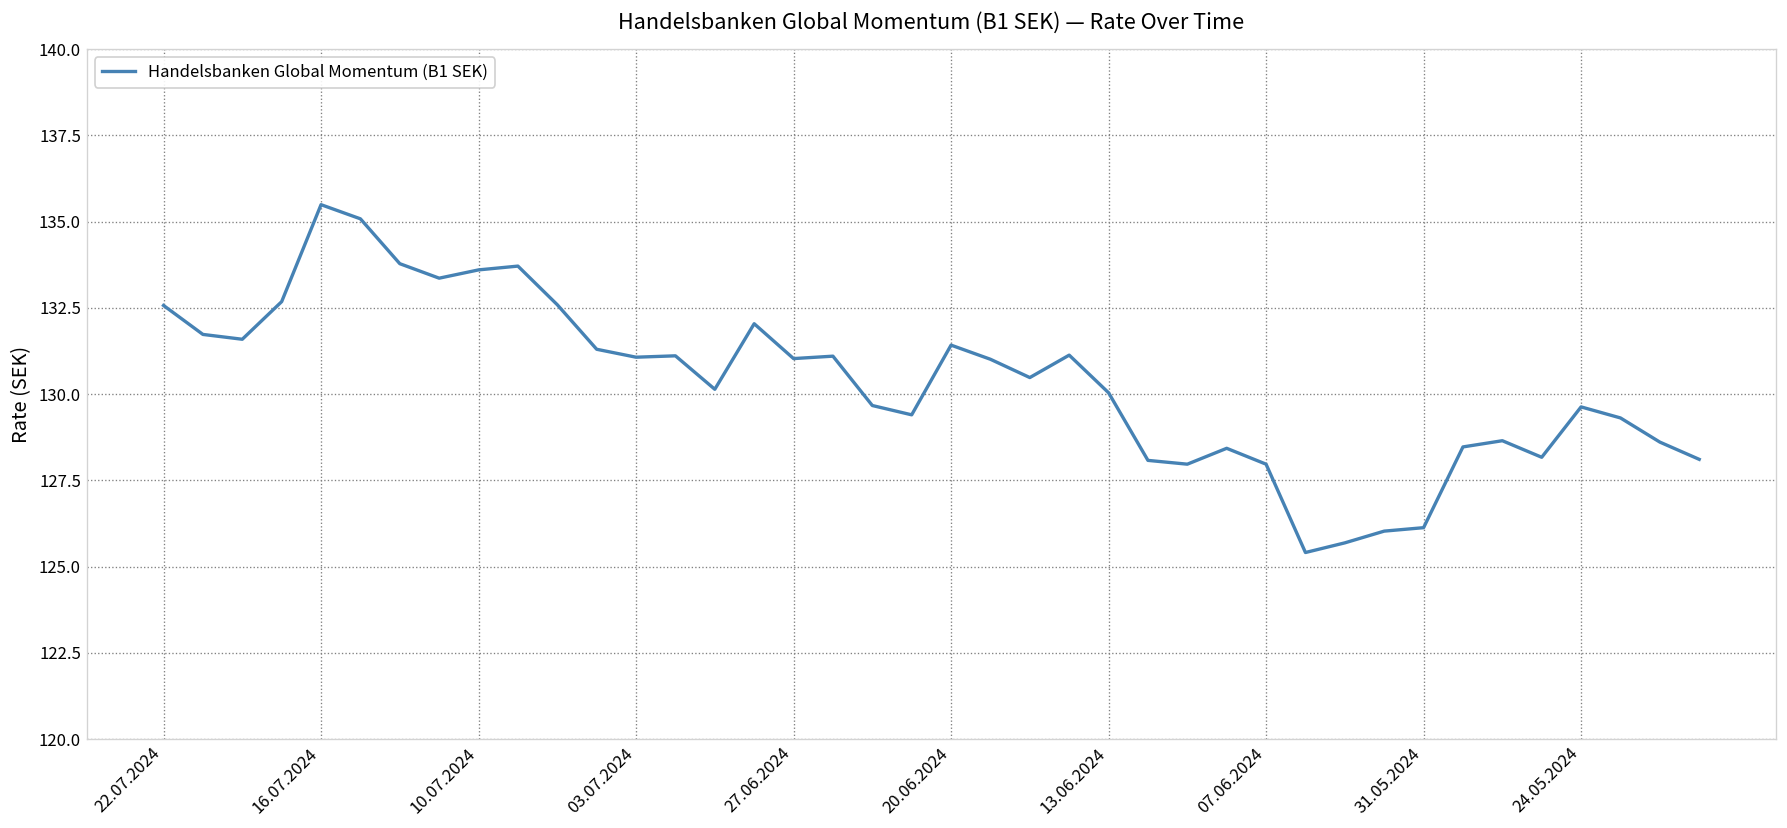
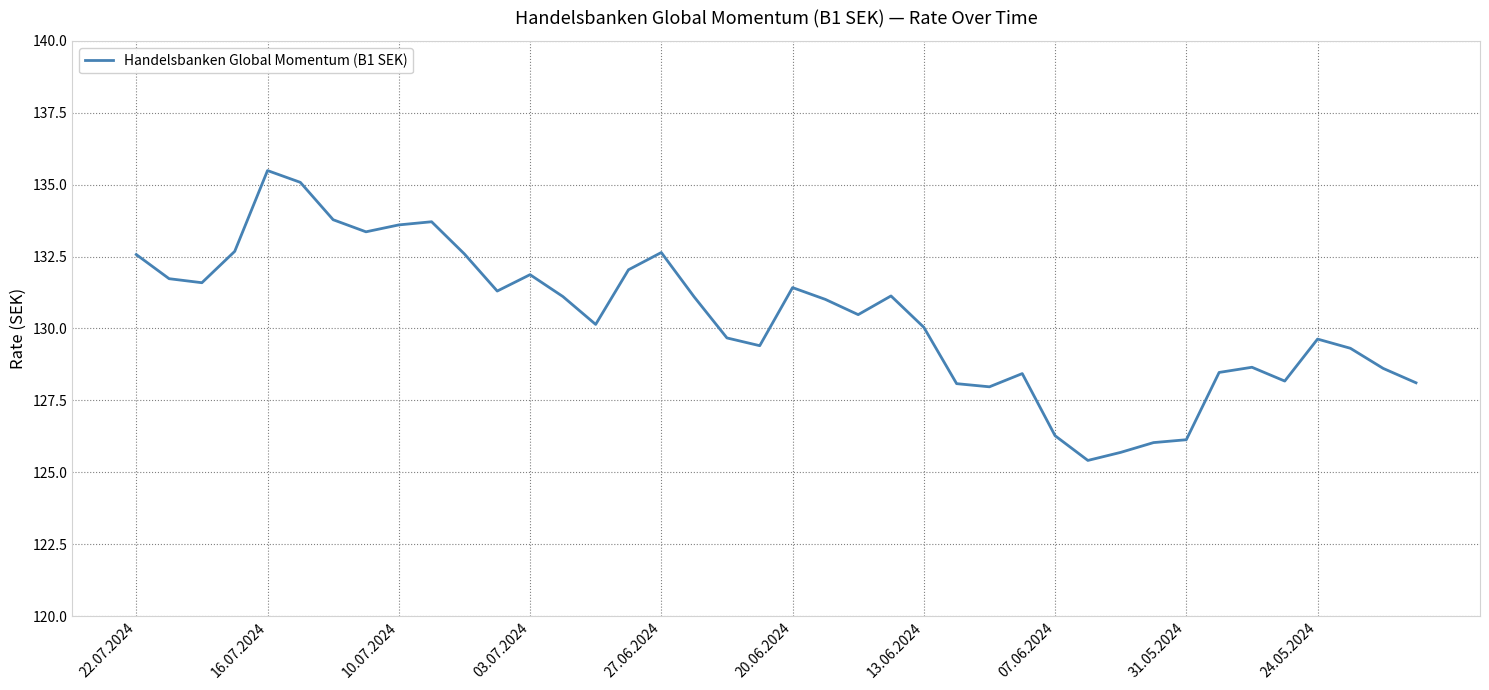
03.07.2024: 131.1 -> 131.9
27.06.2024: 131.0 -> 132.6
07.06.2024: 128.0 -> 126.3
